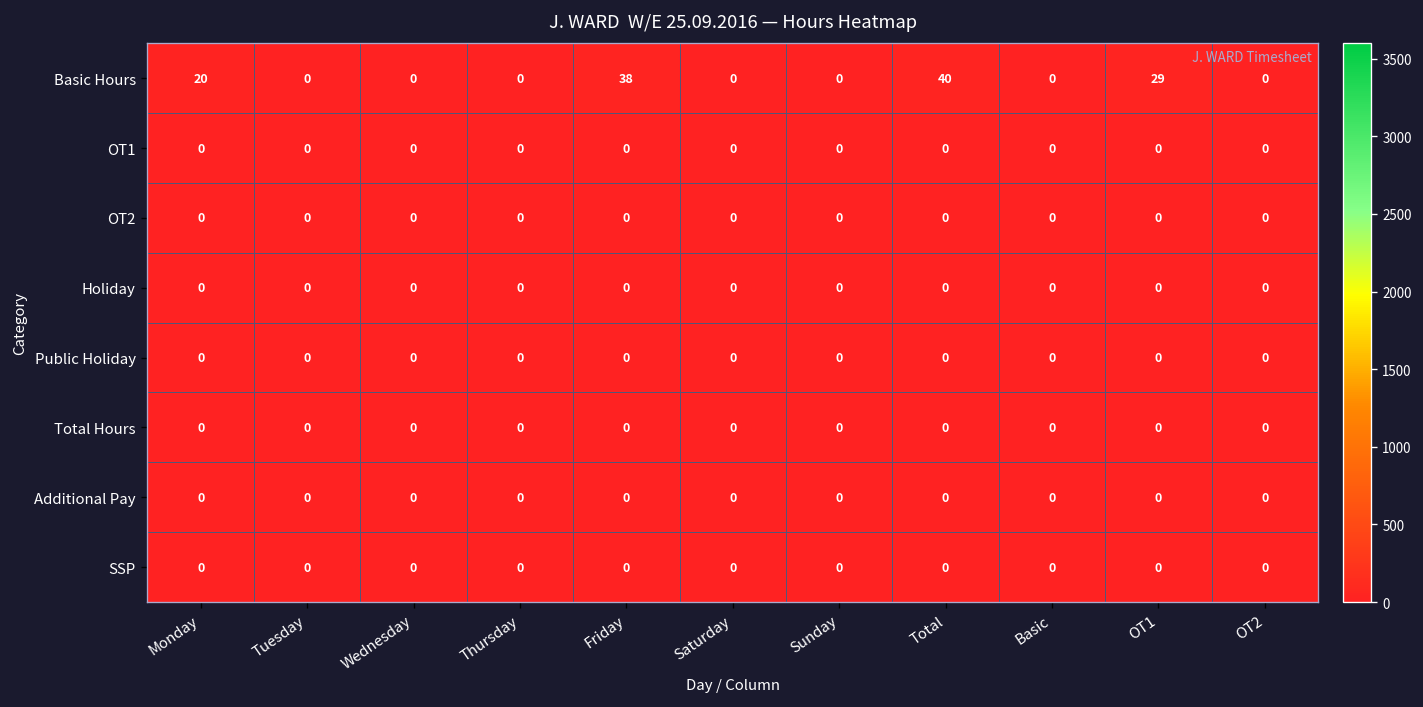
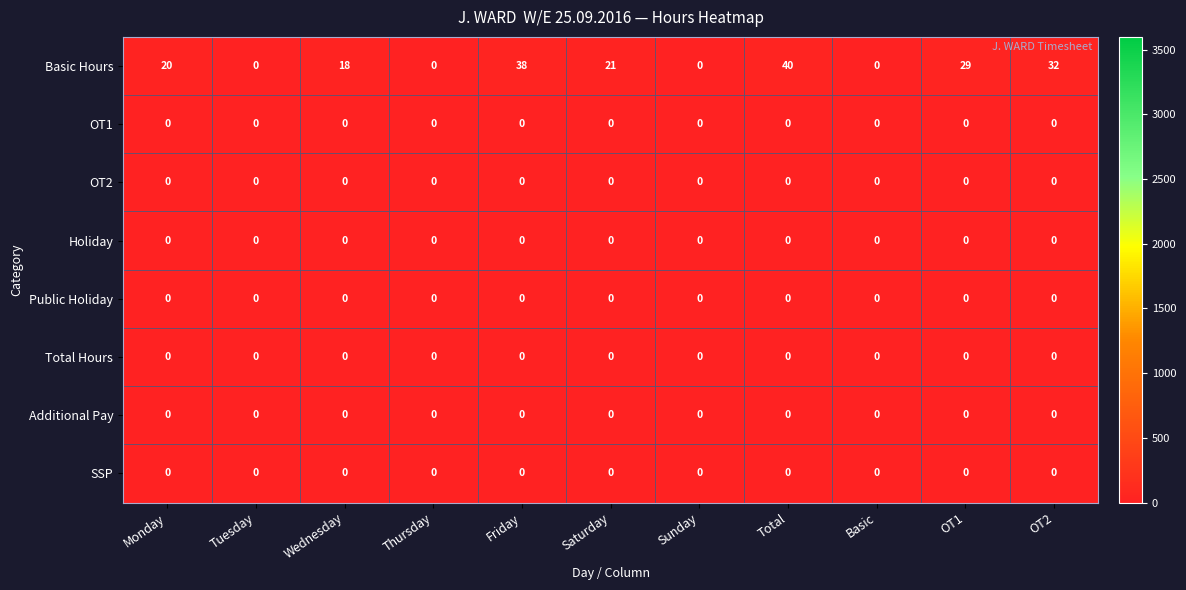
Basic Hours, Wednesday: 0 -> 18
Basic Hours, Saturday: 0 -> 21
Basic Hours, OT2: 0 -> 32
